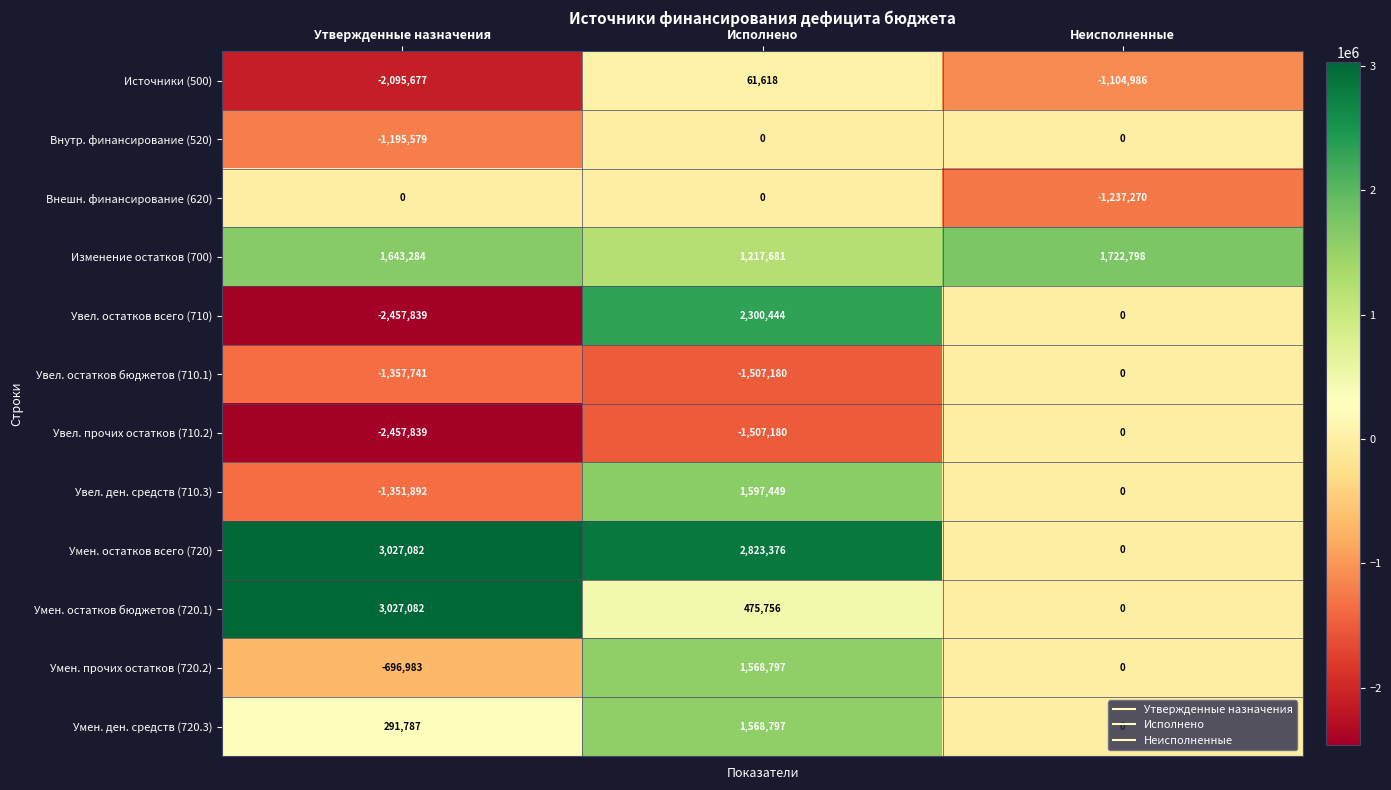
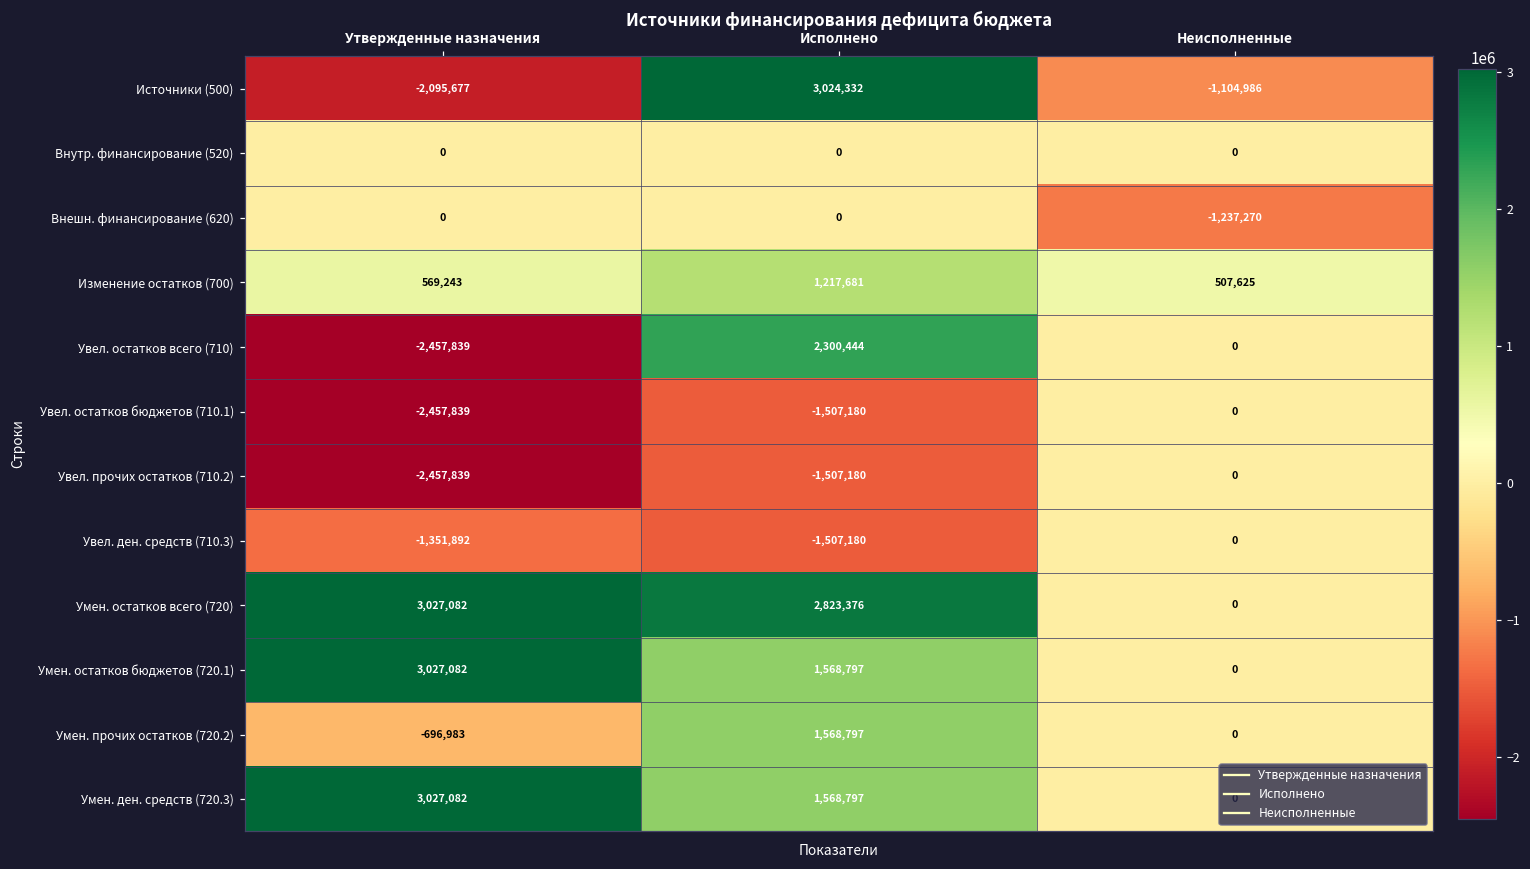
Источники (500), Исполнено: 61,618 -> 3,024,332
Внутр. финансирование (520), Утвержденные назначения: -1,195,579 -> 0
Изменение остатков (700), Утвержденные назначения: 1,643,284 -> 569,243
Изменение остатков (700), Неисполненные: 1,722,798 -> 507,625
Увел. остатков бюджетов (710.1), Утвержденные назначения: -1,357,741 -> -2,457,839
Увел. ден. средств (710.3), Исполнено: 1,597,449 -> -1,507,180
Умен. остатков бюджетов (720.1), Исполнено: 475,756 -> 1,568,797
Умен. ден. средств (720.3), Утвержденные назначения: 291,787 -> 3,027,082
